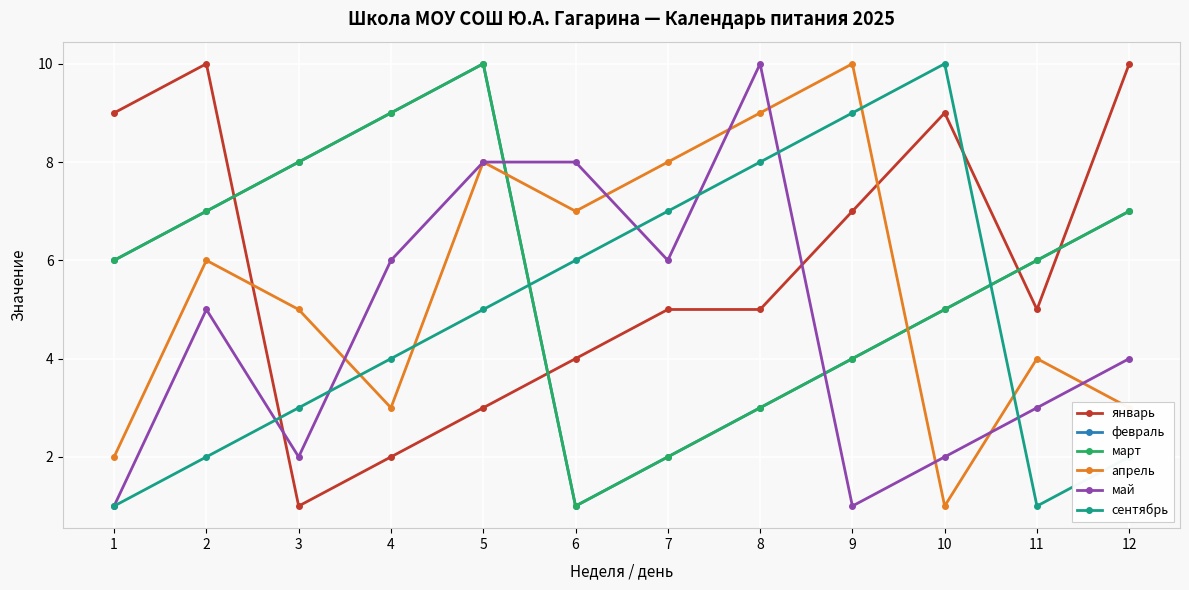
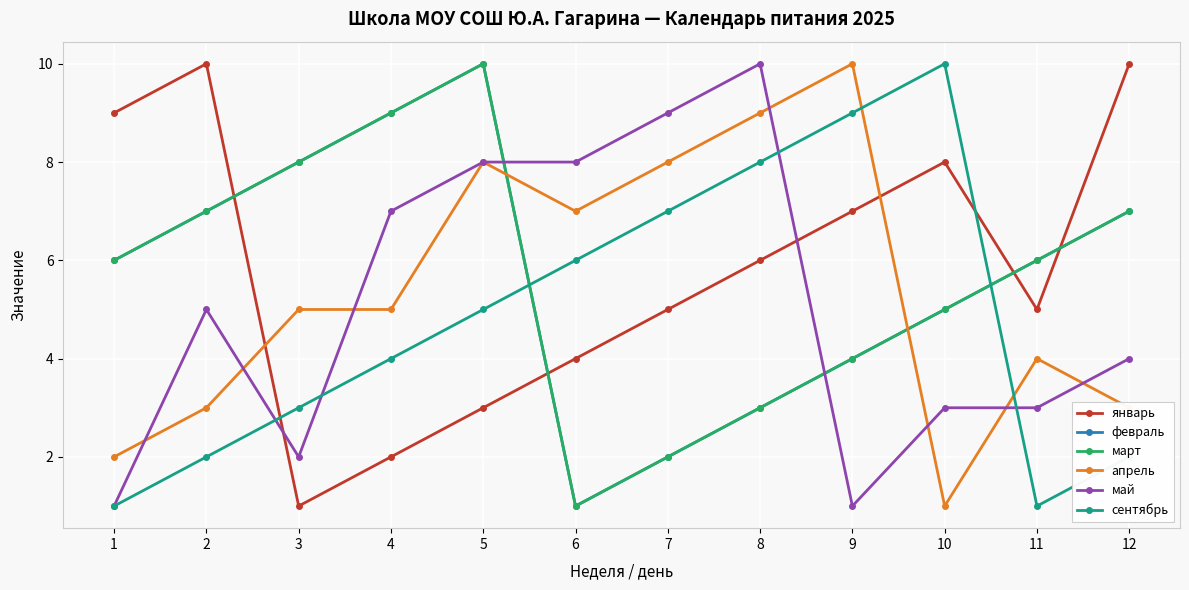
апрель, 2: 6 -> 3
апрель, 4: 3 -> 5
май, 4: 6 -> 7
май, 7: 6 -> 9
январь, 8: 5 -> 6
январь, 10: 9 -> 8
май, 10: 2 -> 3
